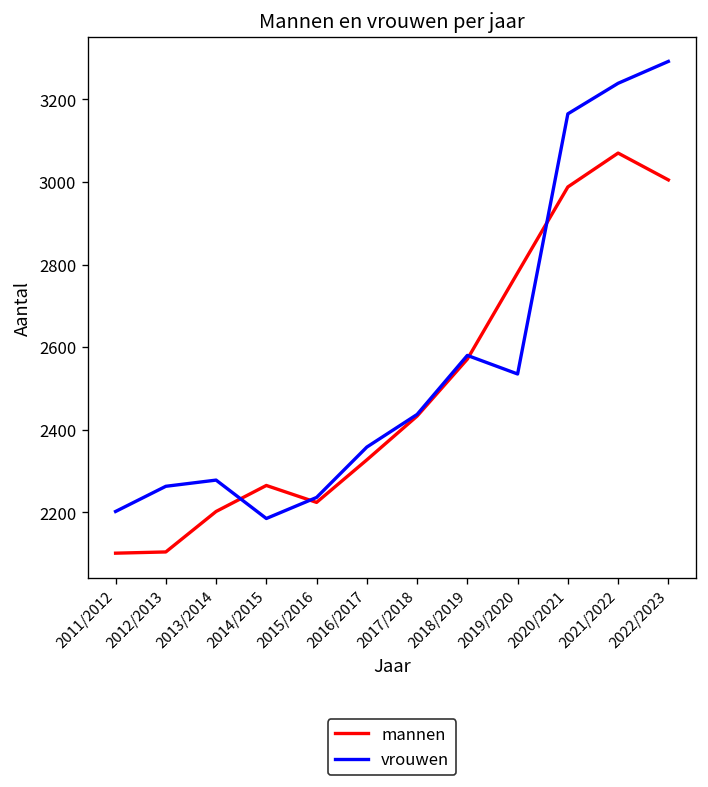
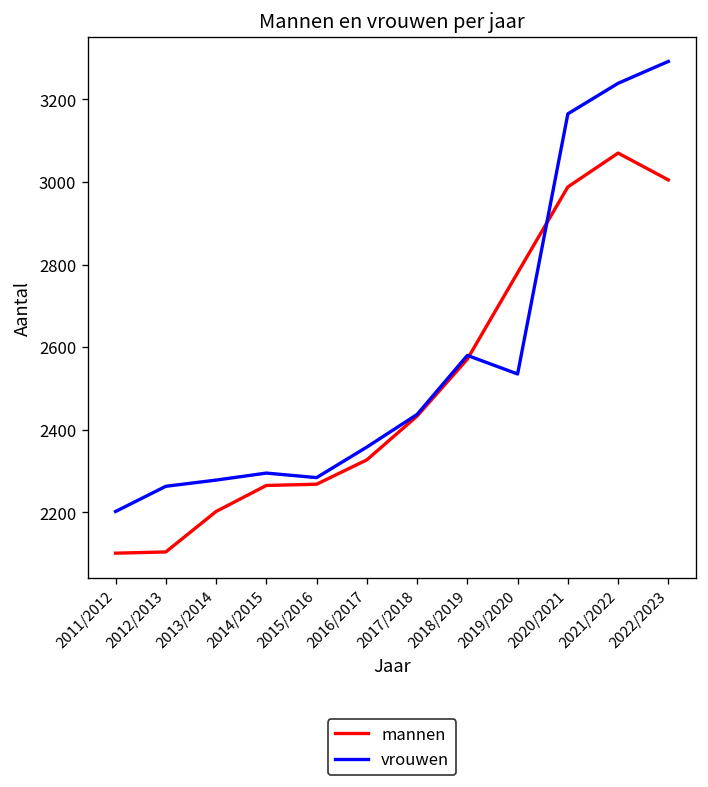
vrouwen, 2014/2015: 2190 -> 2300
mannen, 2015/2016: 2220 -> 2270
vrouwen, 2015/2016: 2240 -> 2280
